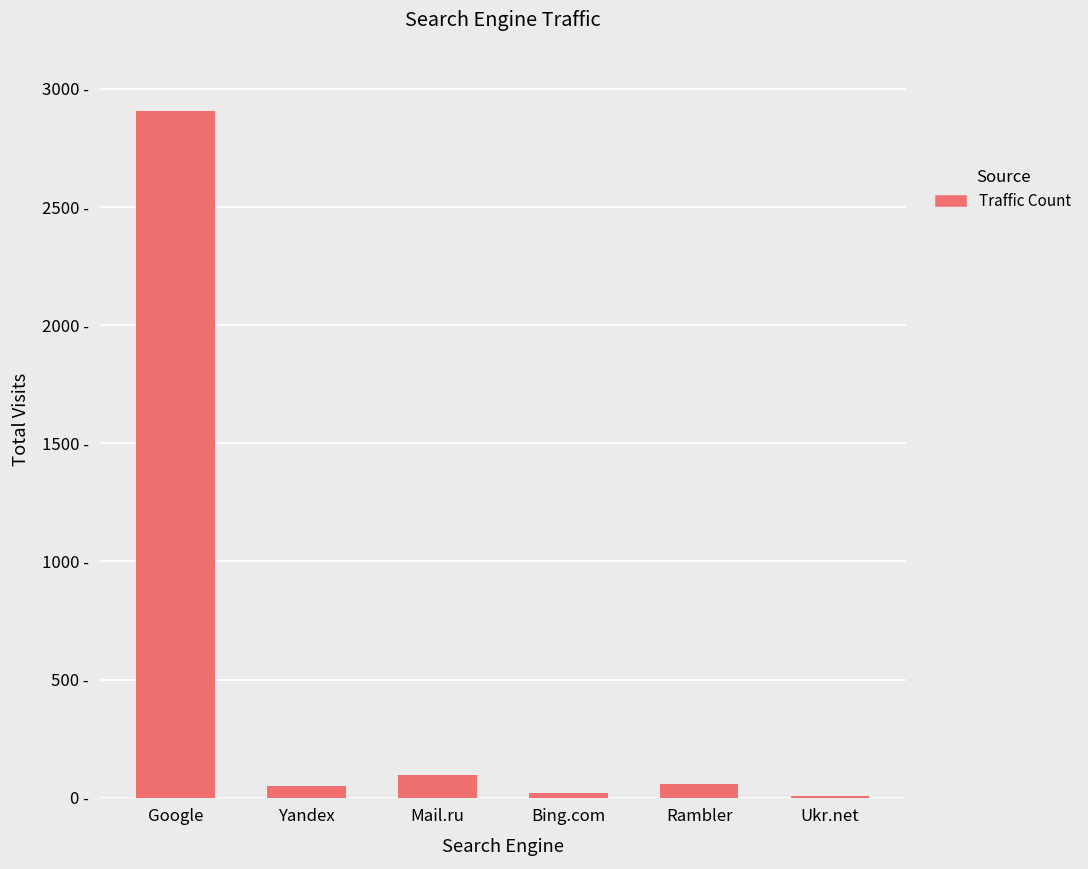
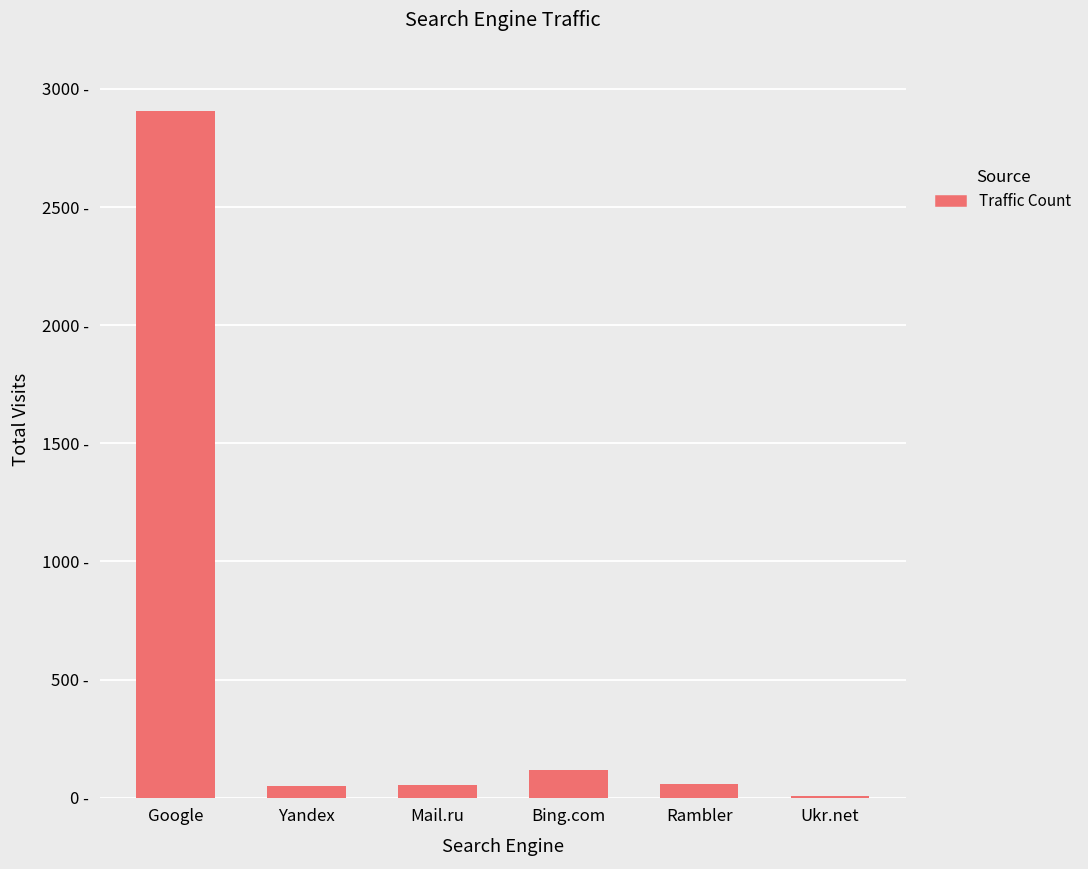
Mail.ru: 90 - -> 50 -
Bing.com: 20 - -> 120 -
